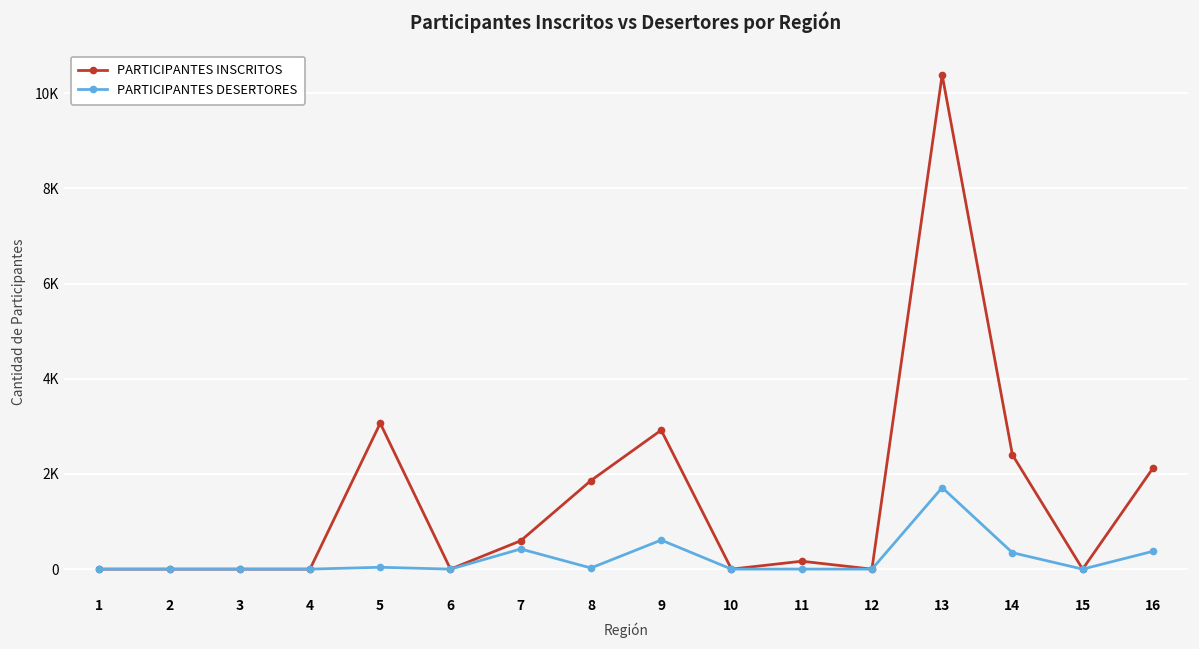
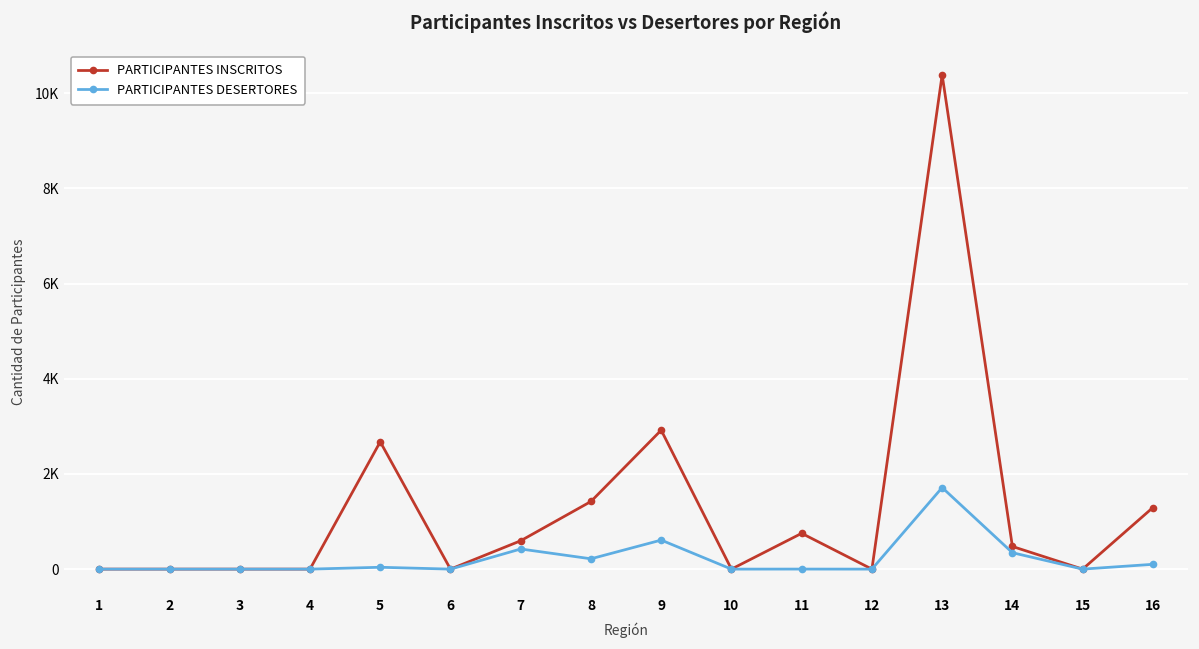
PARTICIPANTES INSCRITOS, 5: 3100 -> 2700
PARTICIPANTES INSCRITOS, 8: 1900 -> 1400
PARTICIPANTES DESERTORES, 8: 0 -> 200
PARTICIPANTES INSCRITOS, 11: 200 -> 800
PARTICIPANTES INSCRITOS, 14: 2400 -> 500
PARTICIPANTES INSCRITOS, 16: 2100 -> 1300
PARTICIPANTES DESERTORES, 16: 400 -> 100
